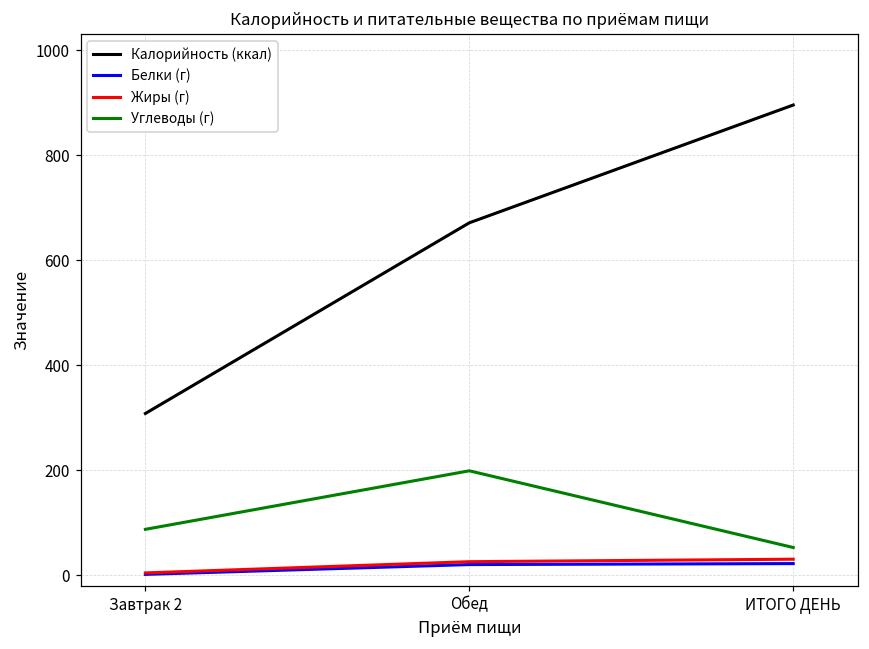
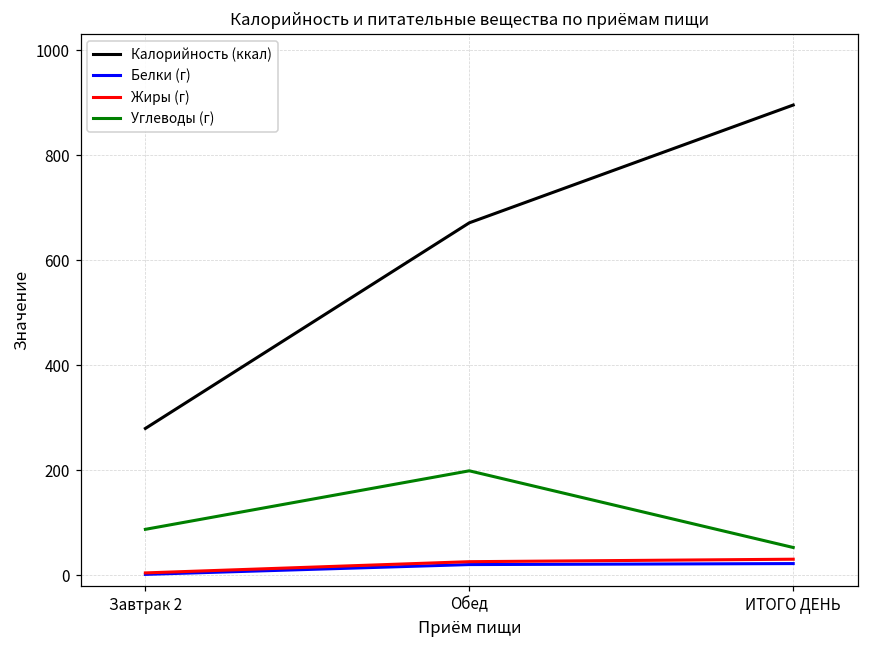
Калорийность (ккал), Завтрак 2: 310 -> 280
